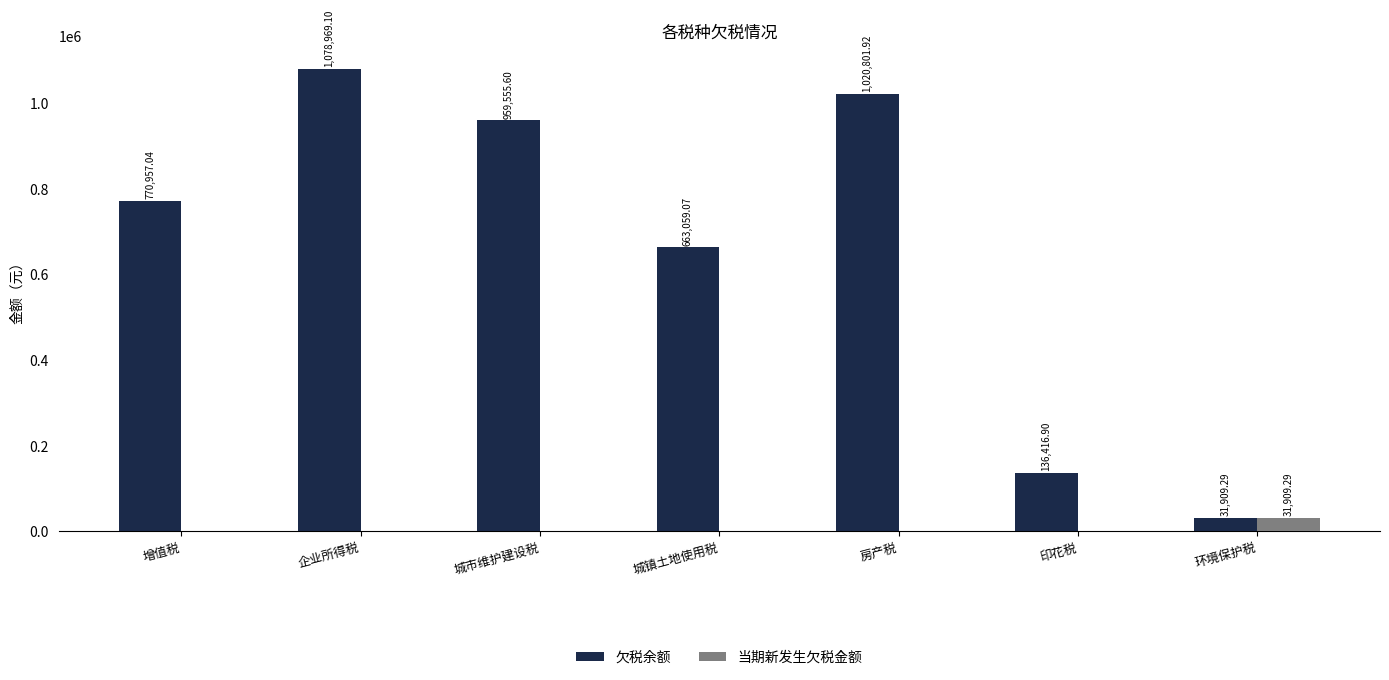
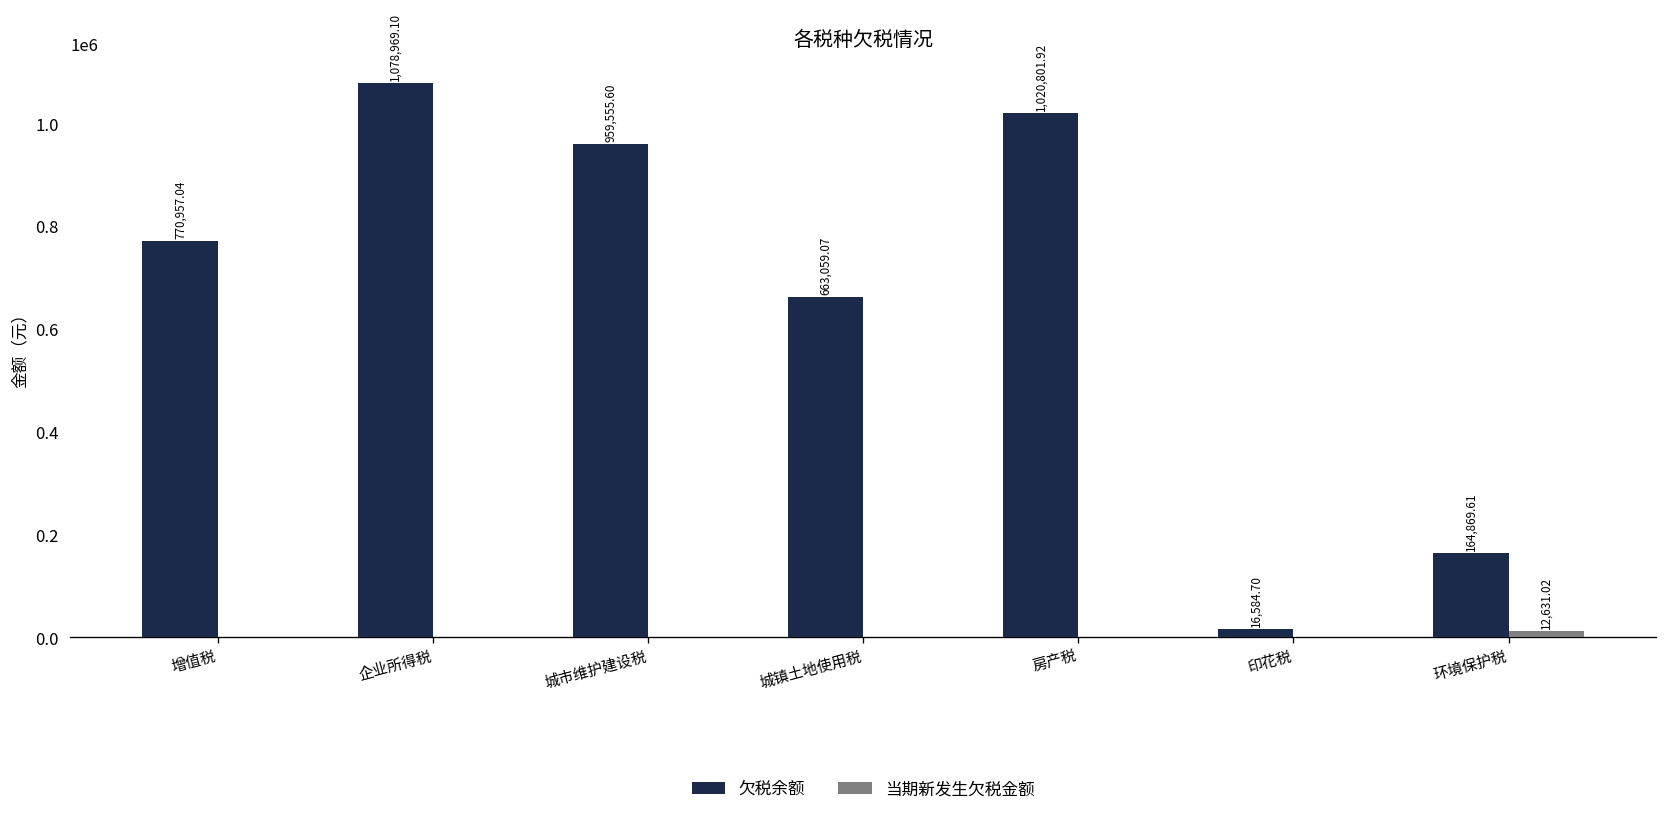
欠税余额, 印花税: 136,416.90 -> 16,584.70
欠税余额, 环境保护税: 31,909.29 -> 164,869.61
当期新发生欠税金额, 环境保护税: 31,909.29 -> 12,631.02
